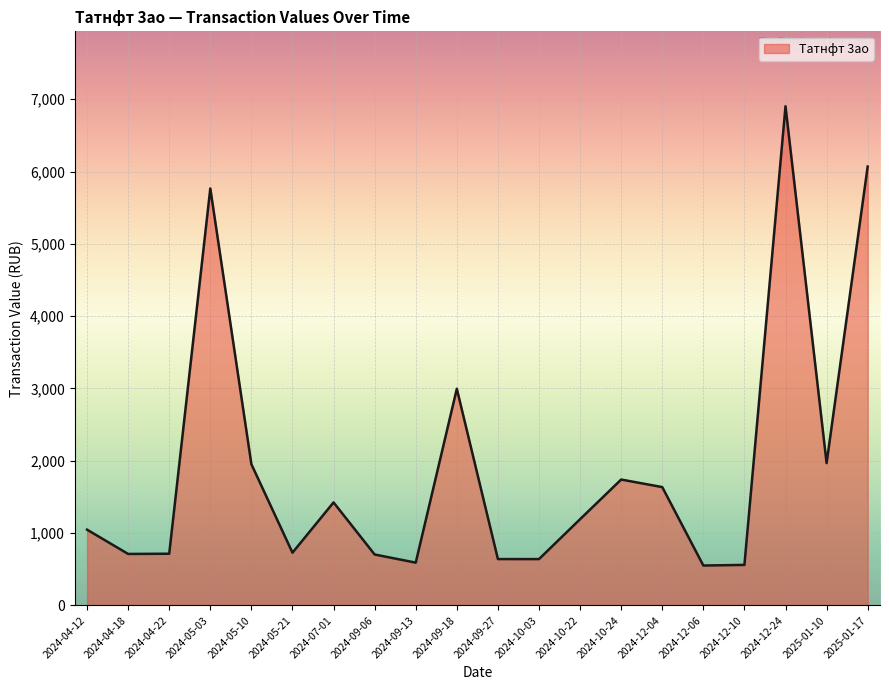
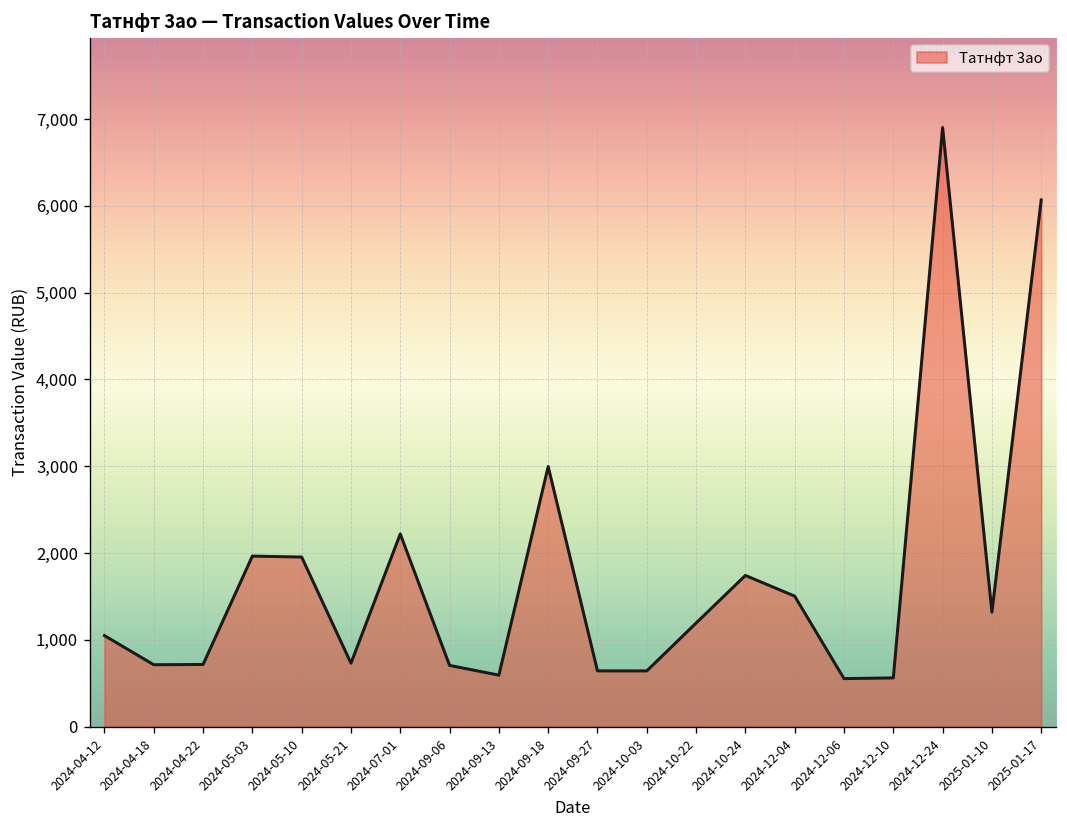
2024-05-03: 5,800 -> 2,000
2024-07-01: 1,400 -> 2,200
2024-12-04: 1,600 -> 1,500
2025-01-10: 2,000 -> 1,300
